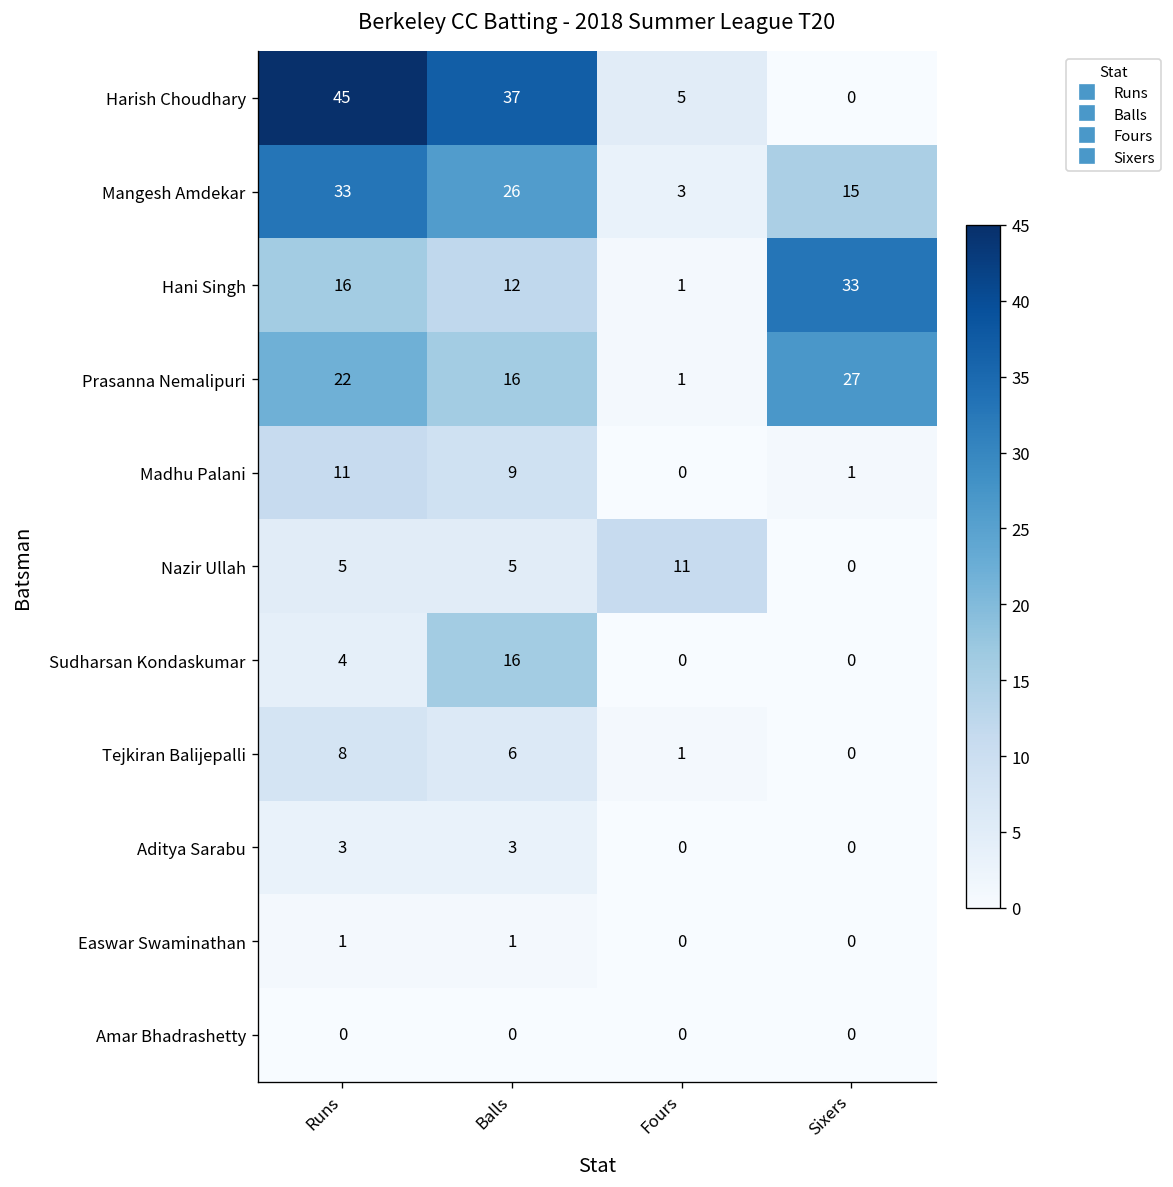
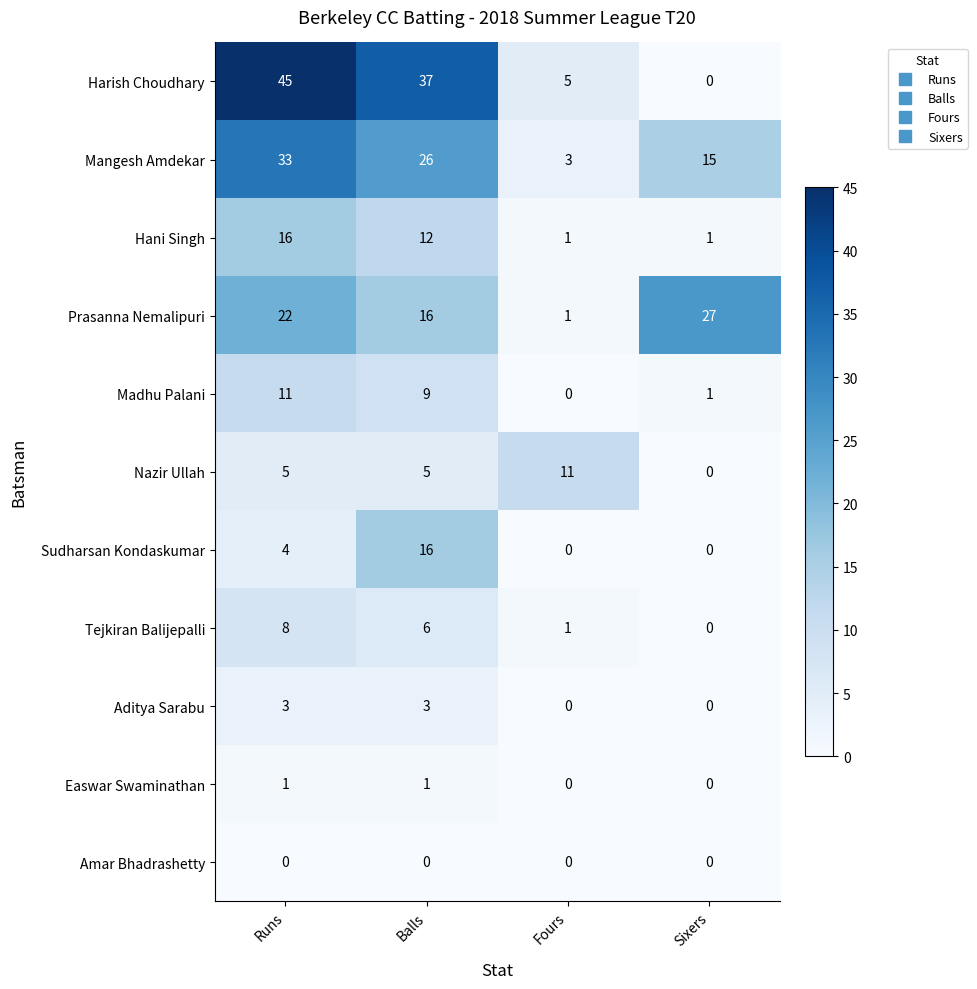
Hani Singh, Sixers: 33 -> 1
